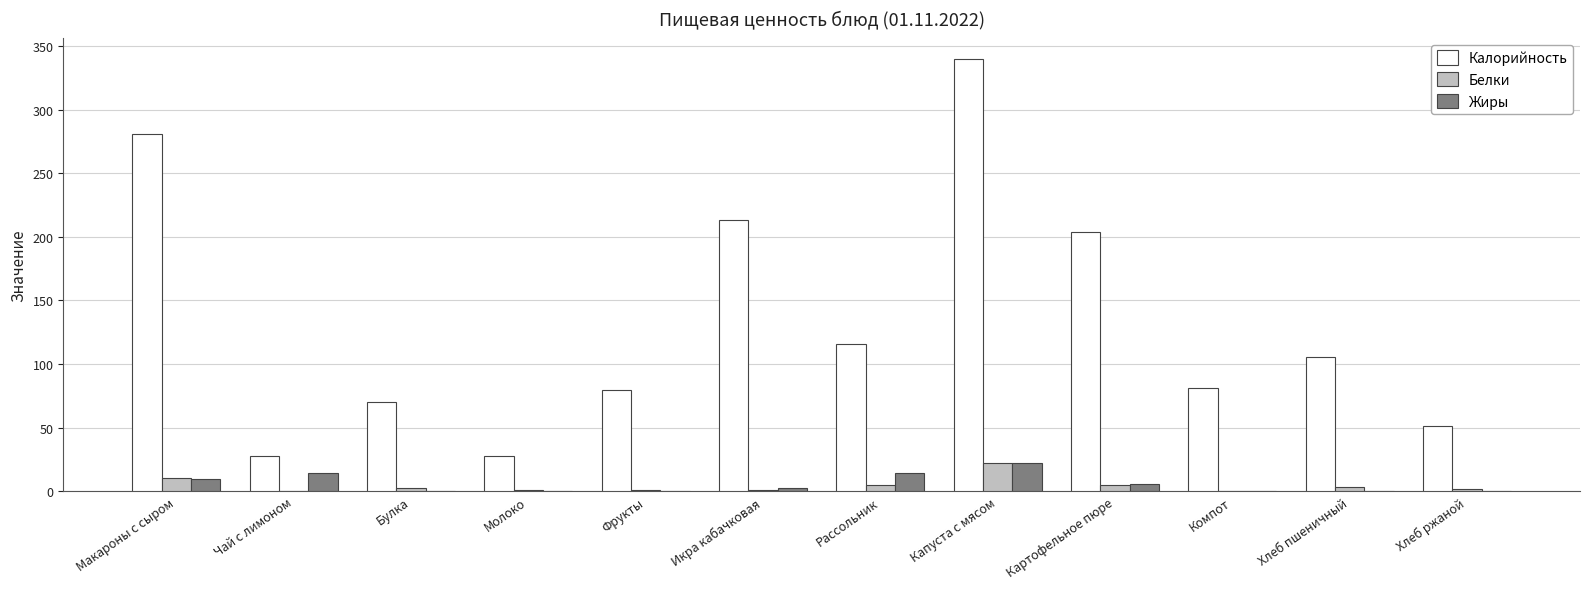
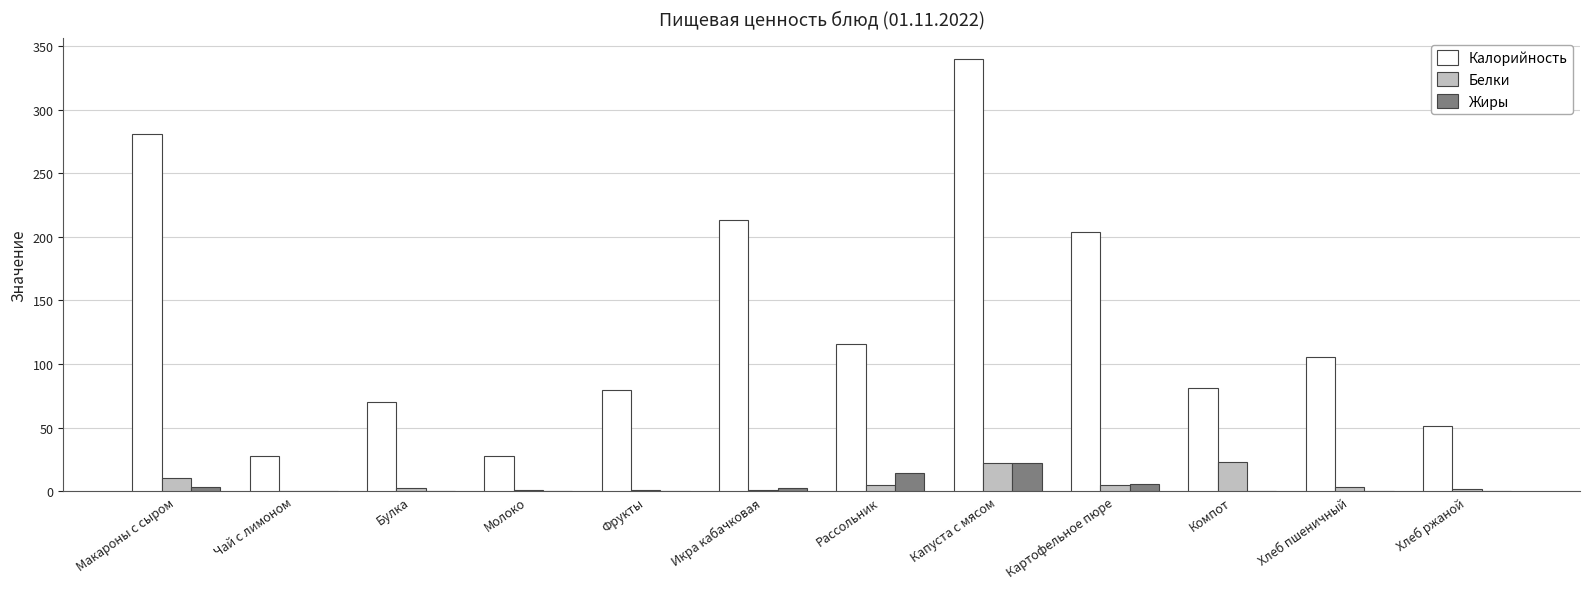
Жиры, Макароны с сыром: 10 -> 3
Жиры, Чай с лимоном: 14 -> 0
Белки, Компот: 1 -> 23
